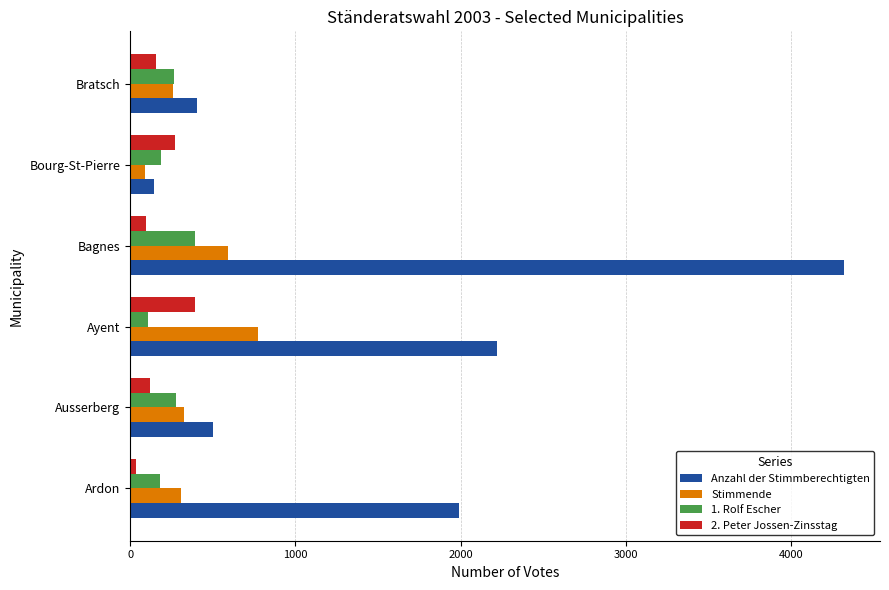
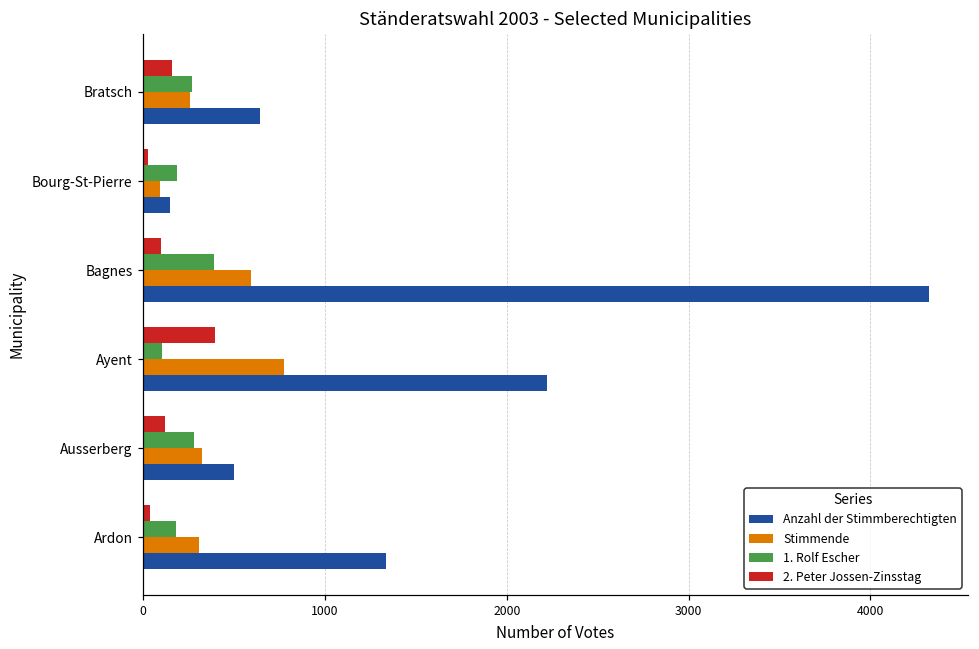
Anzahl der Stimmberechtigten, Bratsch: 400 -> 640
2. Peter Jossen-Zinsstag, Bourg-St-Pierre: 270 -> 30
Anzahl der Stimmberechtigten, Ardon: 1990 -> 1340
